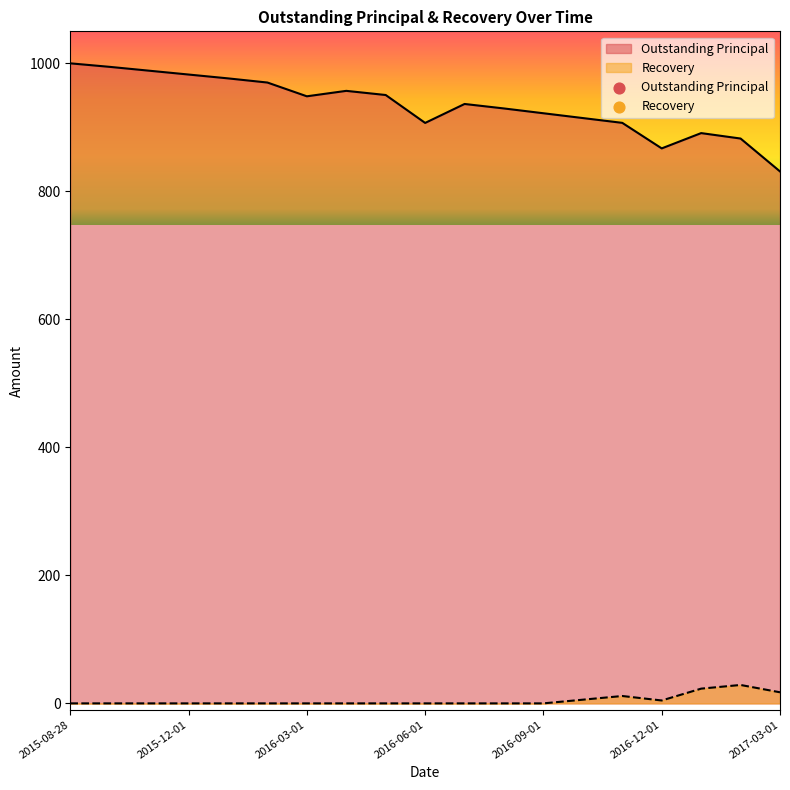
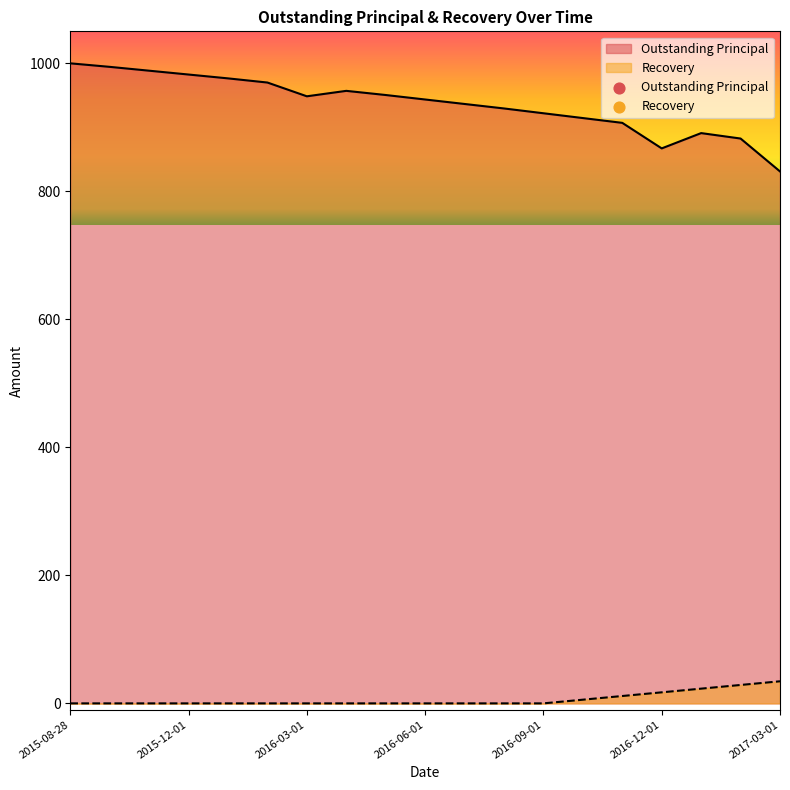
Outstanding Principal, 2016-06-01: 910 -> 940
Recovery, 2016-12-01: 0 -> 20
Recovery, 2017-03-01: 20 -> 30
